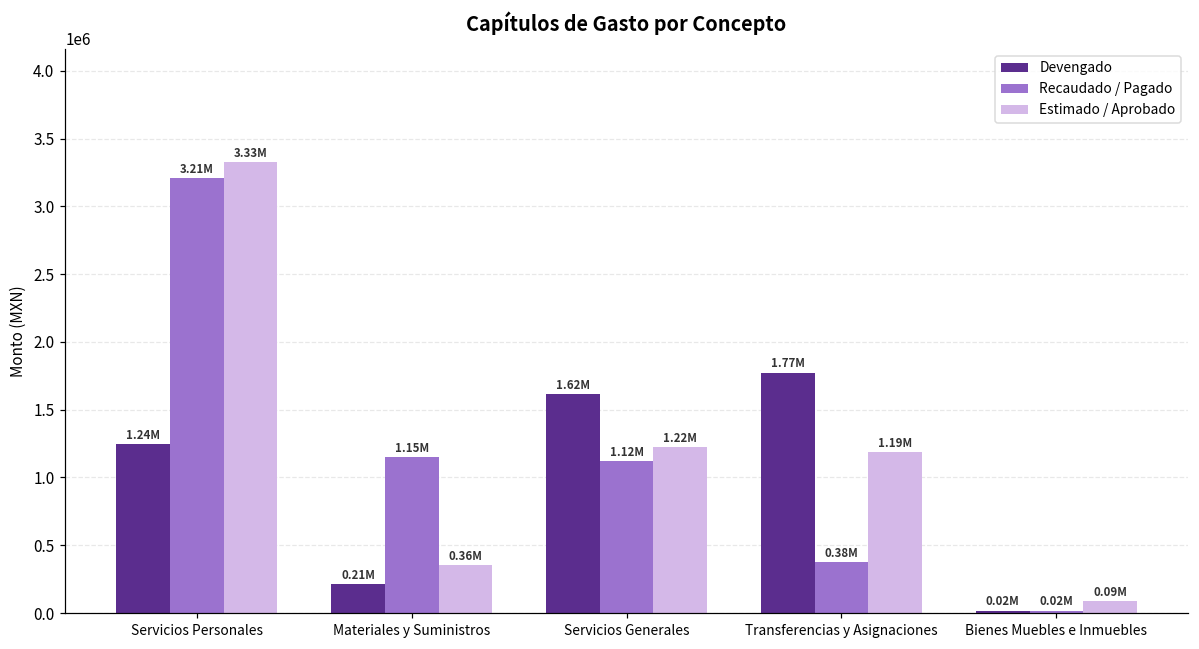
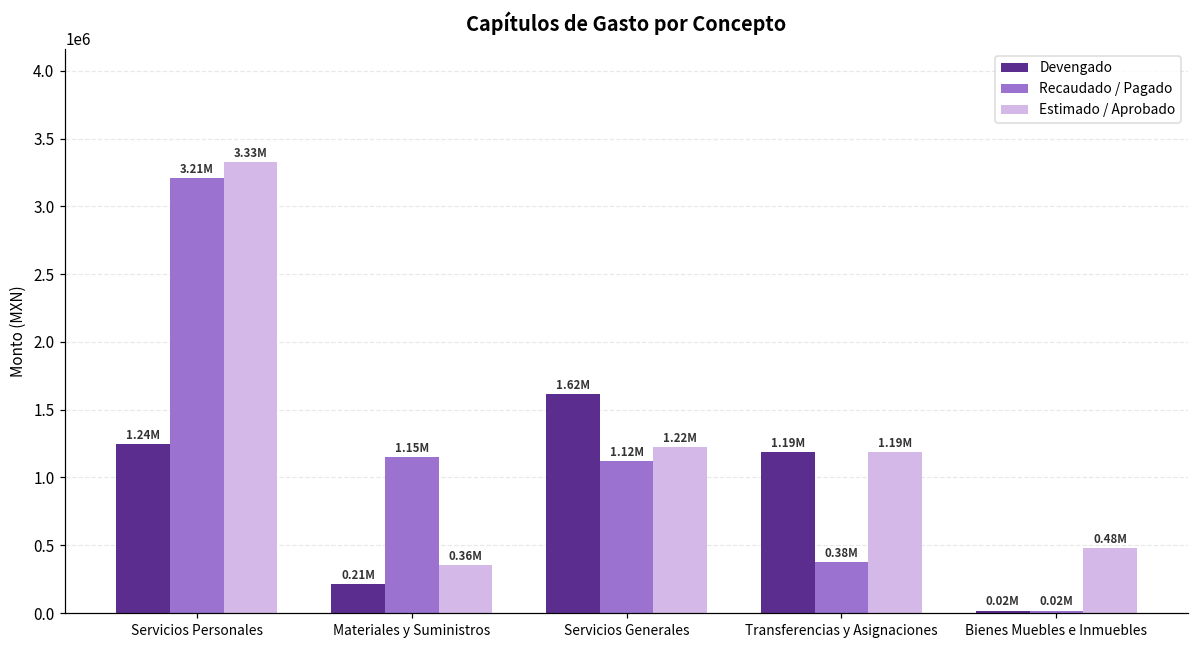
Devengado, Transferencias y Asignaciones: 1.77M -> 1.19M
Estimado / Aprobado, Bienes Muebles e Inmuebles: 0.09M -> 0.48M
